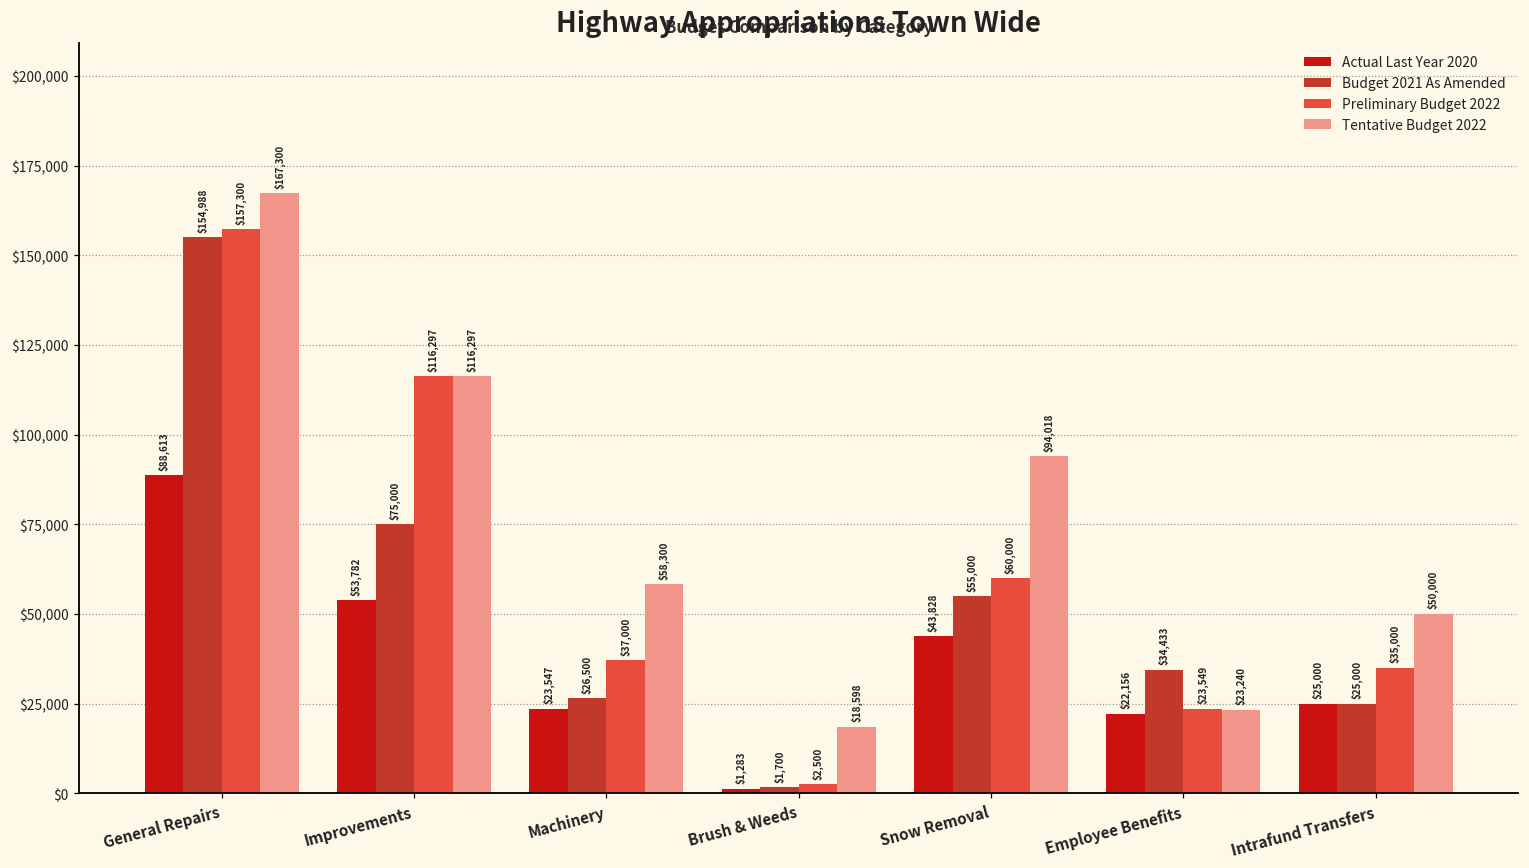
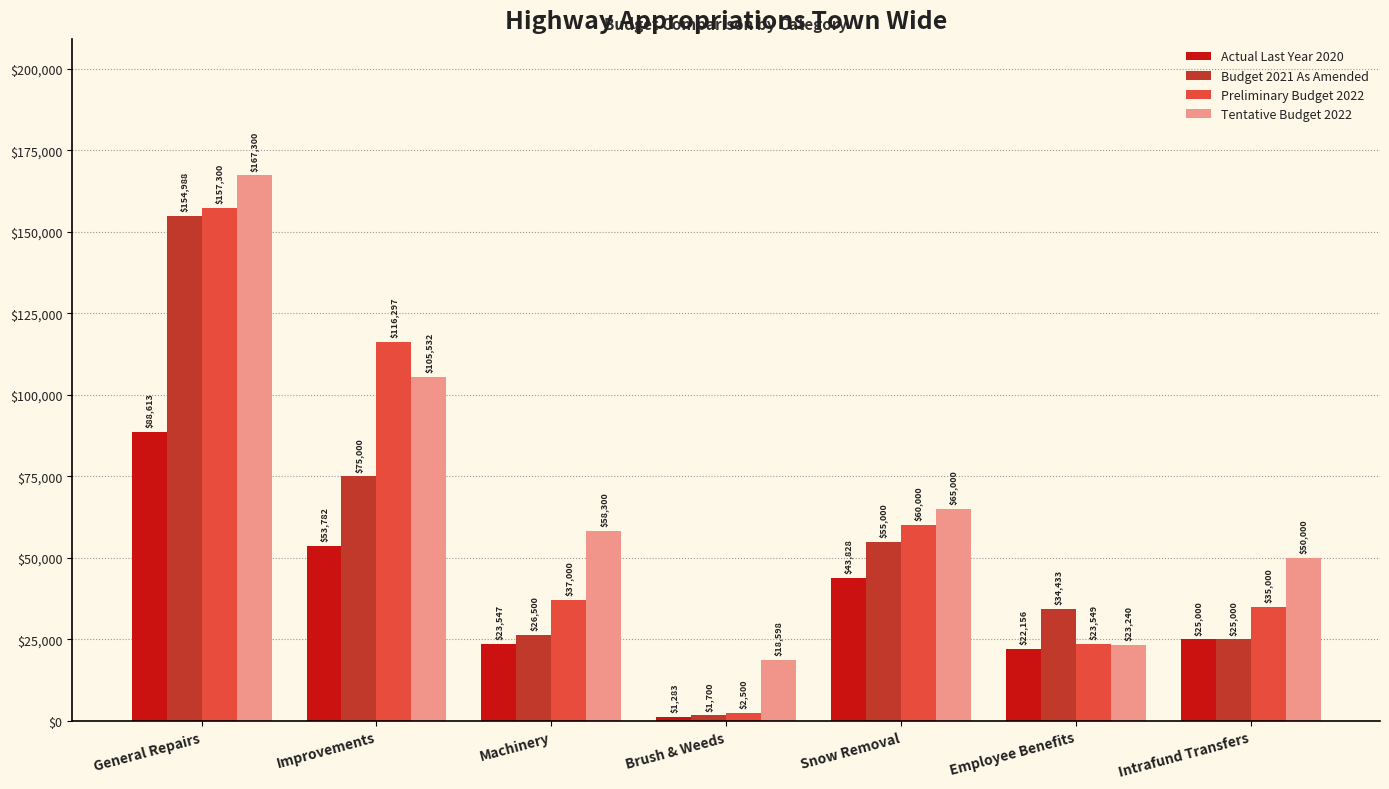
Tentative Budget 2022, Improvements: $116,297 -> $105,532
Tentative Budget 2022, Snow Removal: $94,018 -> $65,000
